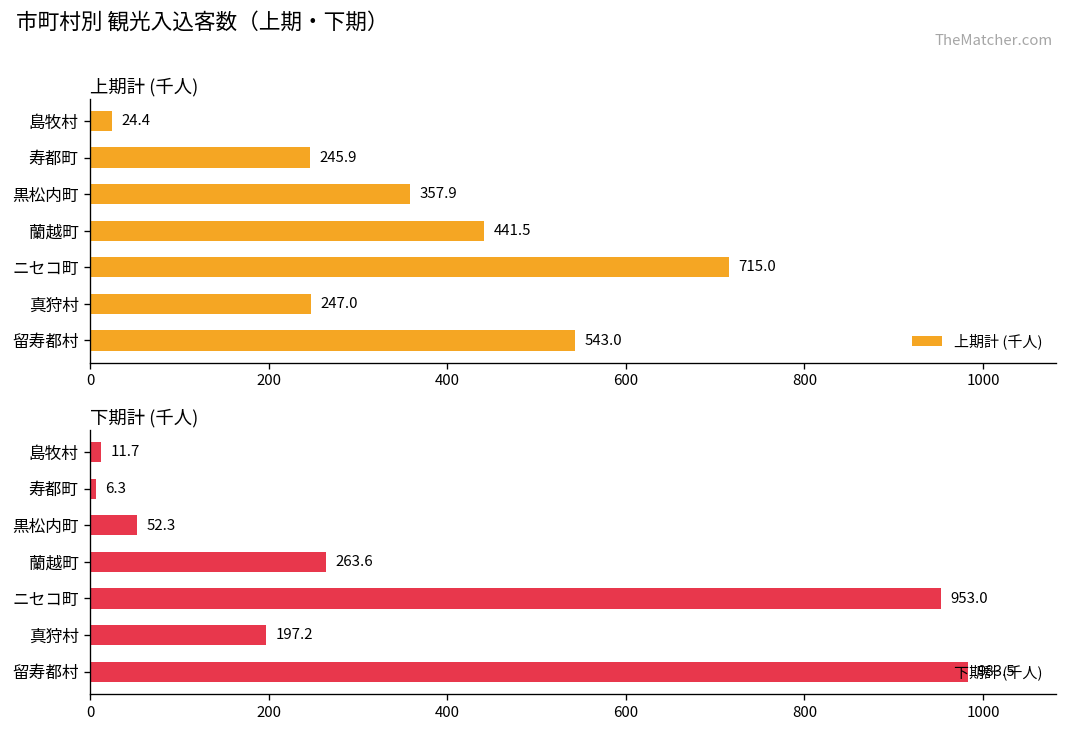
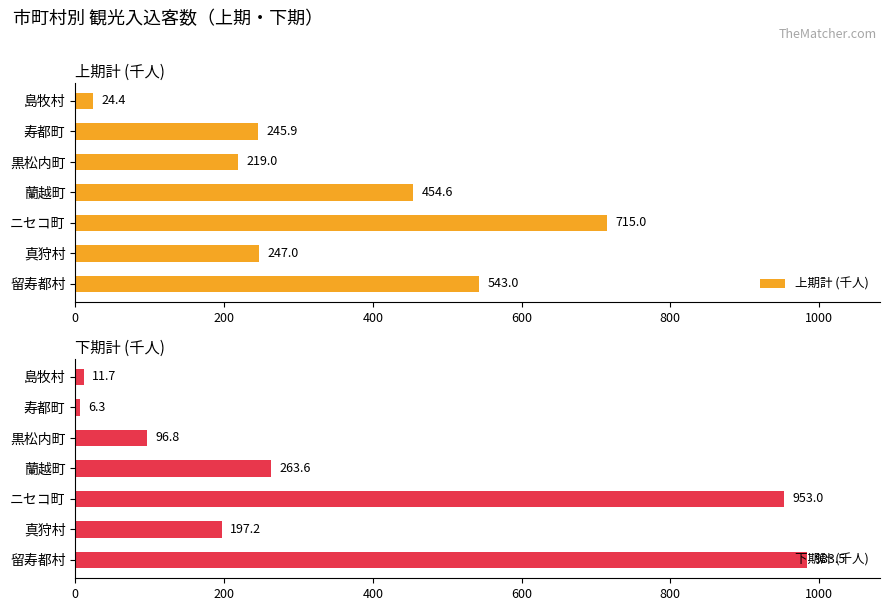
上期計 (千人), 黒松内町: 357.9 -> 219.0
上期計 (千人), 蘭越町: 441.5 -> 454.6
下期計 (千人), 黒松内町: 52.3 -> 96.8
